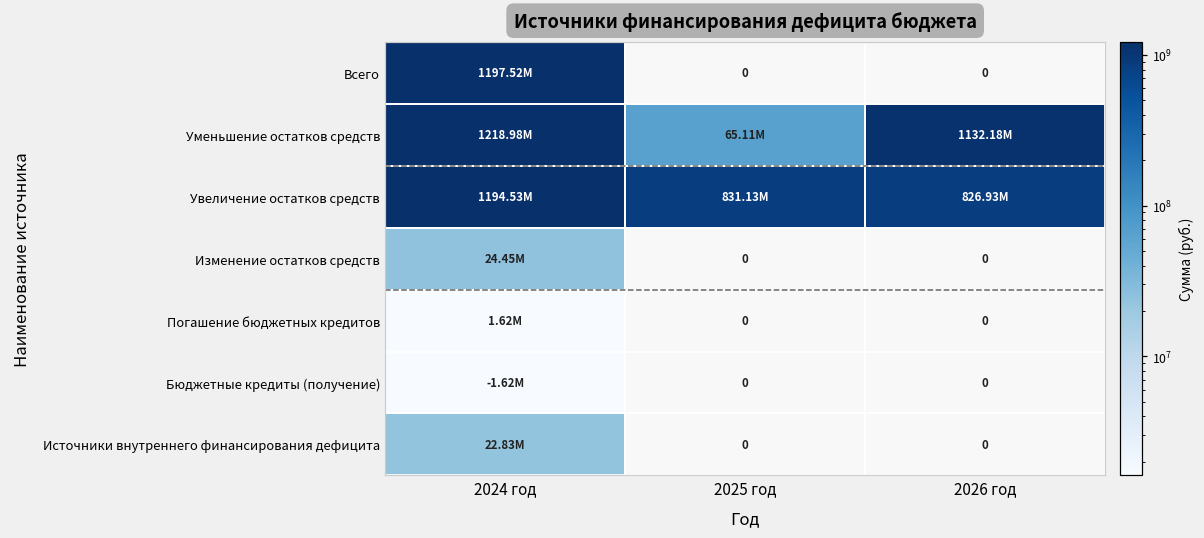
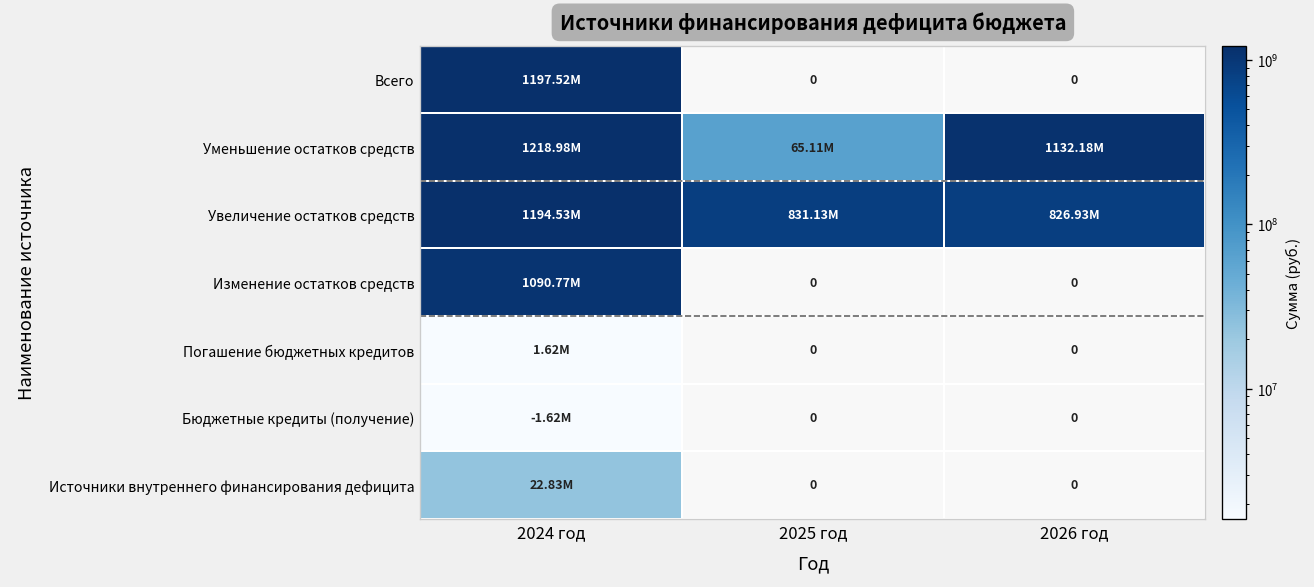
Изменение остатков средств, 2024 год: 24.45M -> 1090.77M
